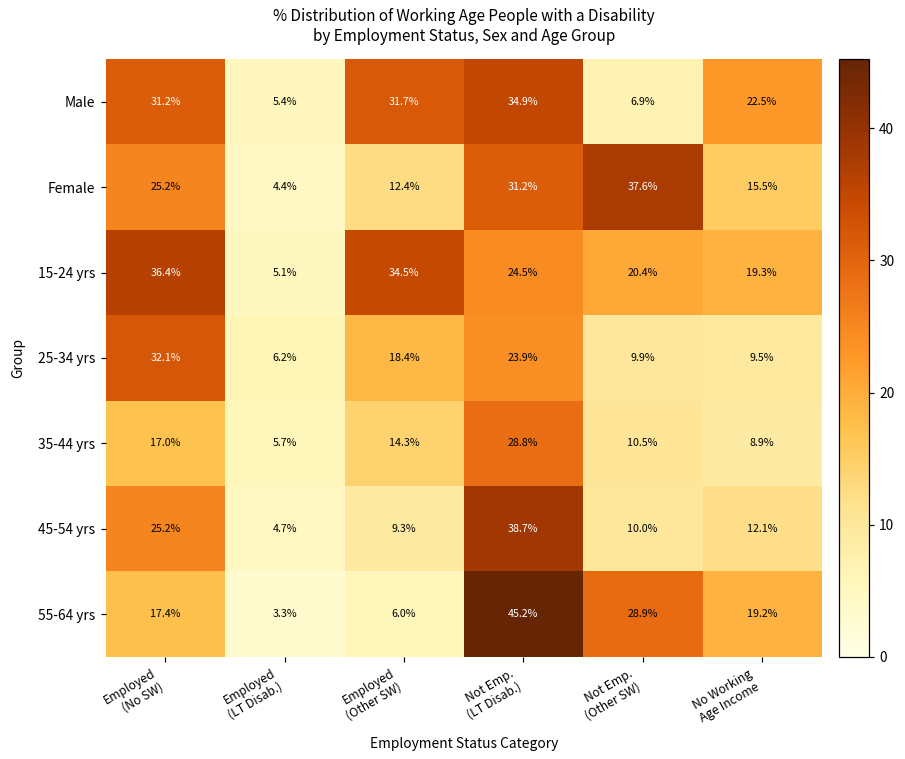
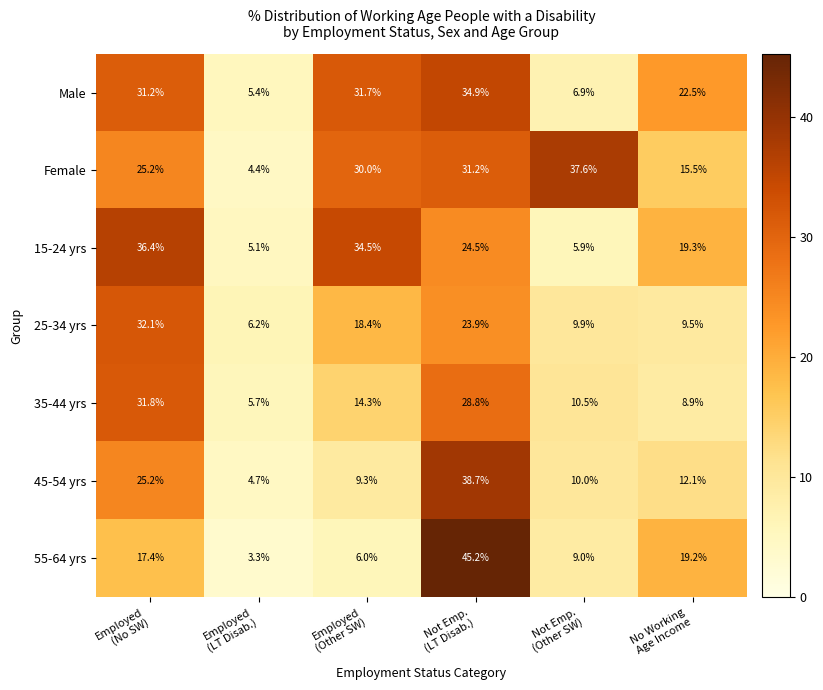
Female, Employed (Other SW): 12.4% -> 30.0%
15-24 yrs, Not Emp. (Other SW): 20.4% -> 5.9%
35-44 yrs, Employed (No SW): 17.0% -> 31.8%
55-64 yrs, Not Emp. (Other SW): 28.9% -> 9.0%
